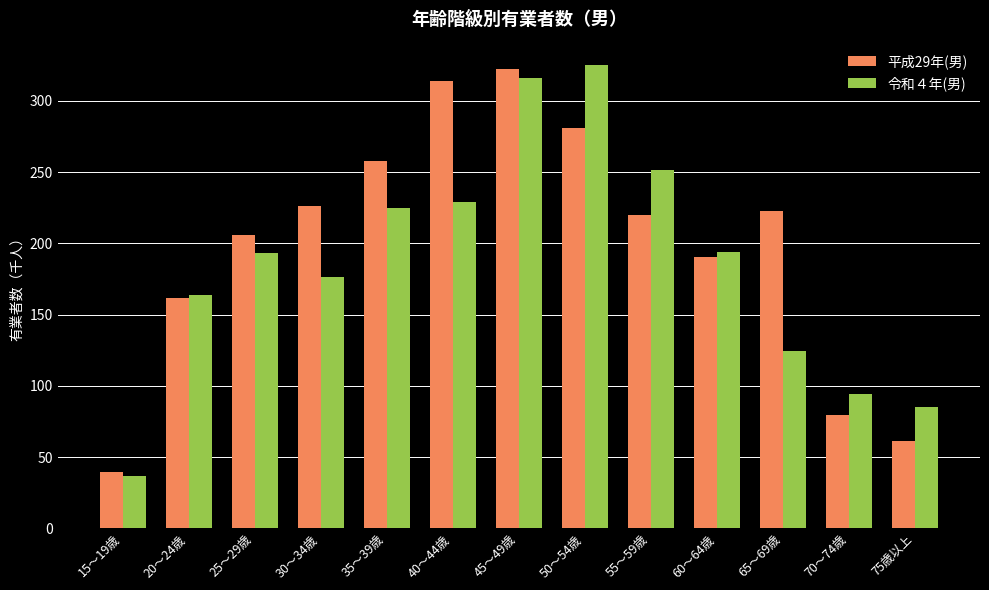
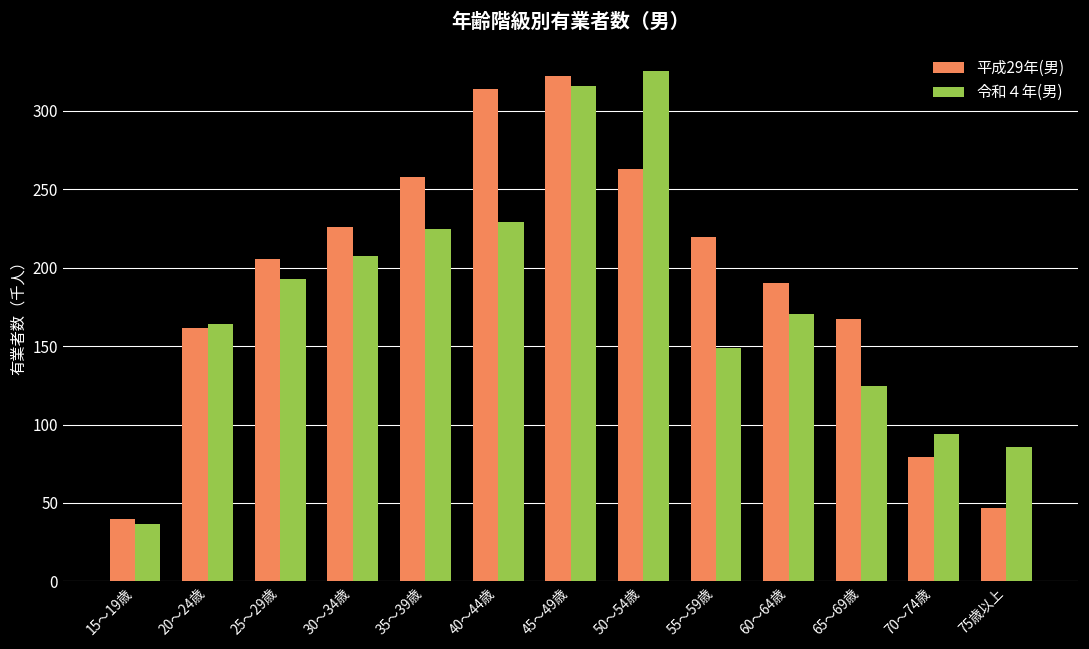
令和４年(男), 30～34歳: 177 -> 207
平成29年(男), 50～54歳: 281 -> 263
令和４年(男), 55～59歳: 252 -> 149
令和４年(男), 60～64歳: 194 -> 171
平成29年(男), 65～69歳: 223 -> 167
平成29年(男), 75歳以上: 62 -> 47
